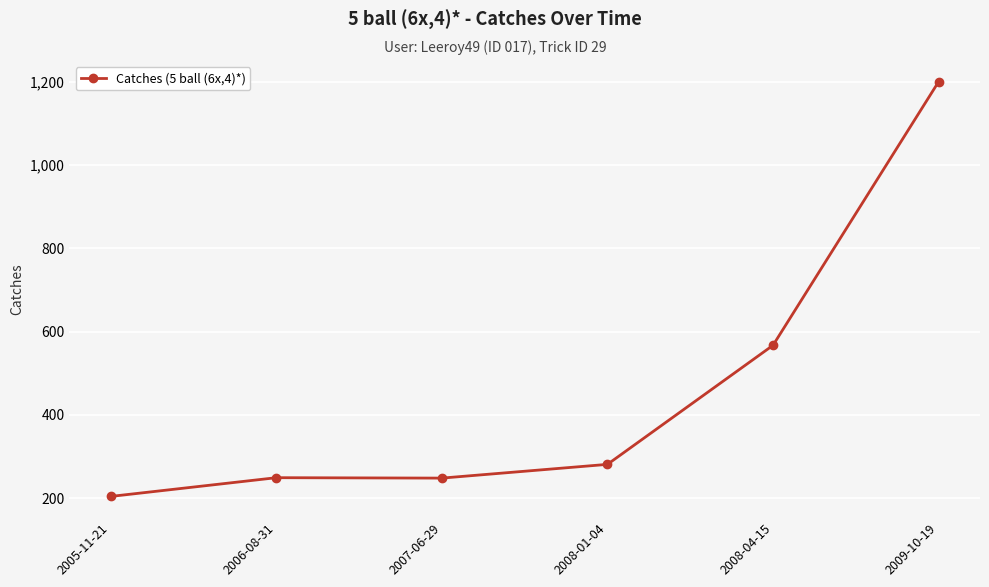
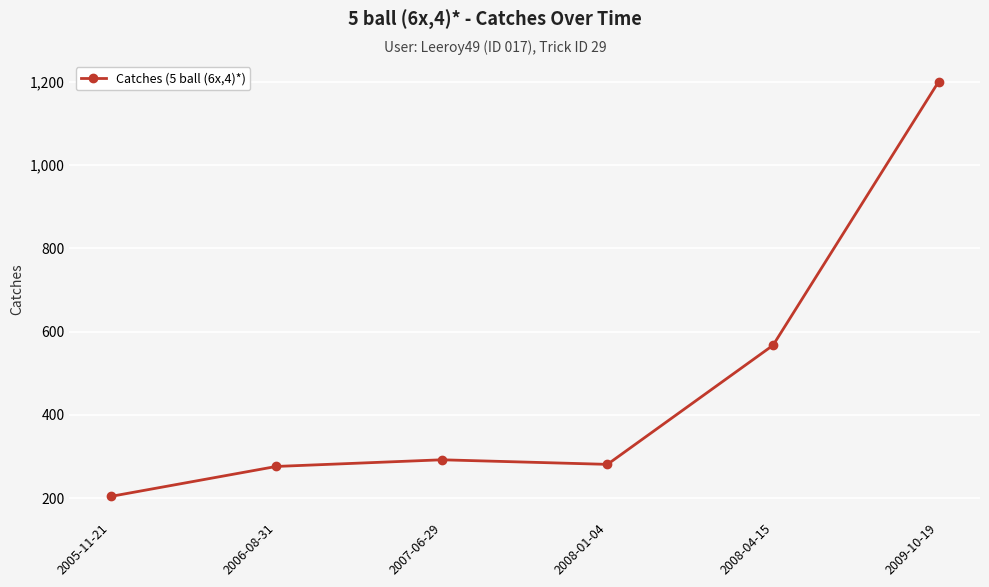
2006-08-31: 250 -> 280
2007-06-29: 250 -> 290
